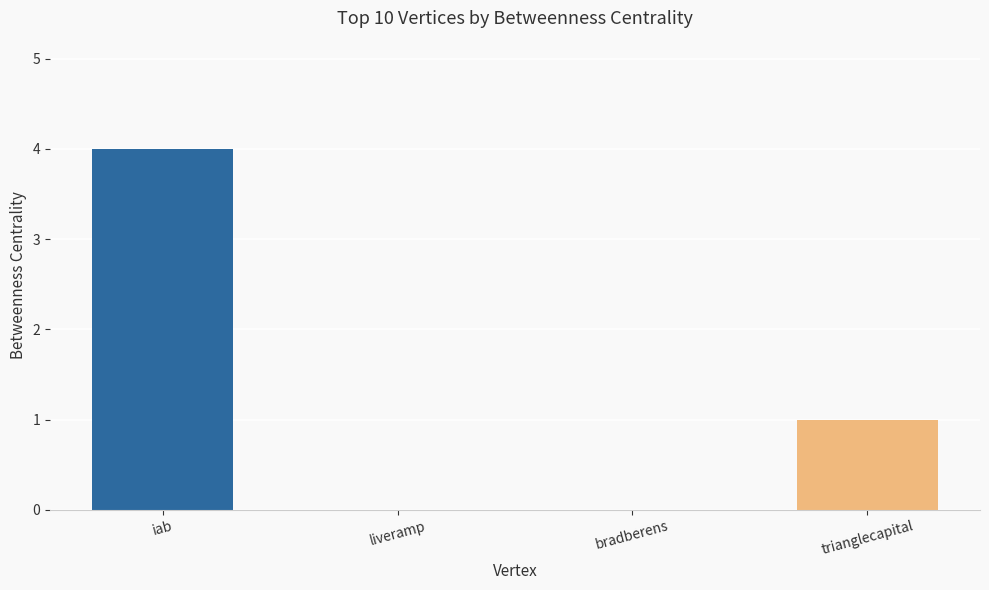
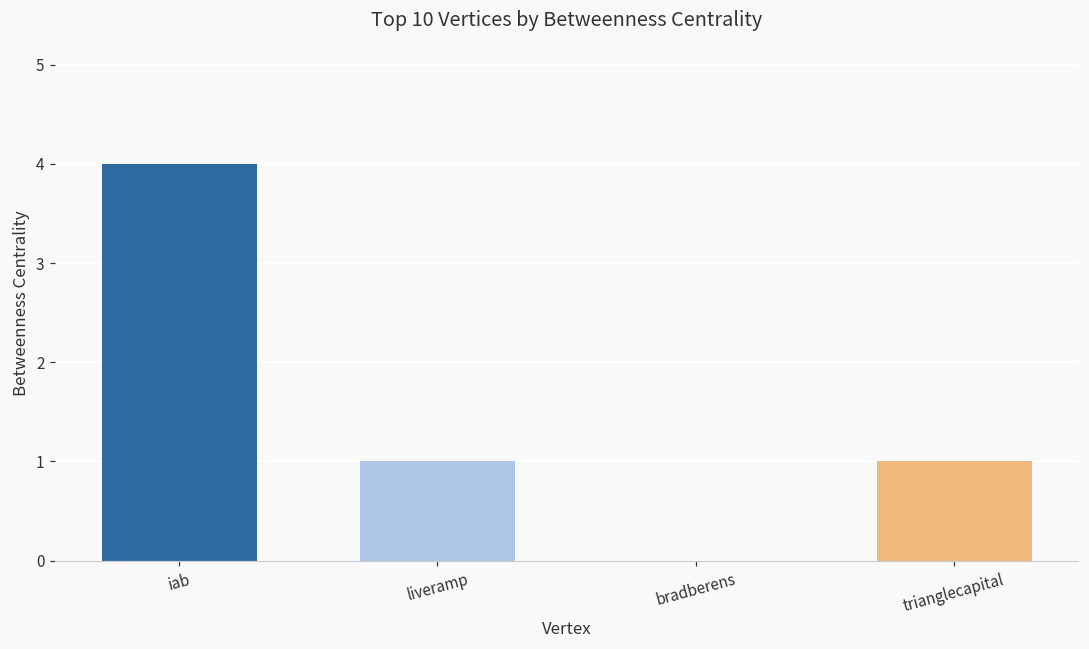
liveramp: 0 -> 1
